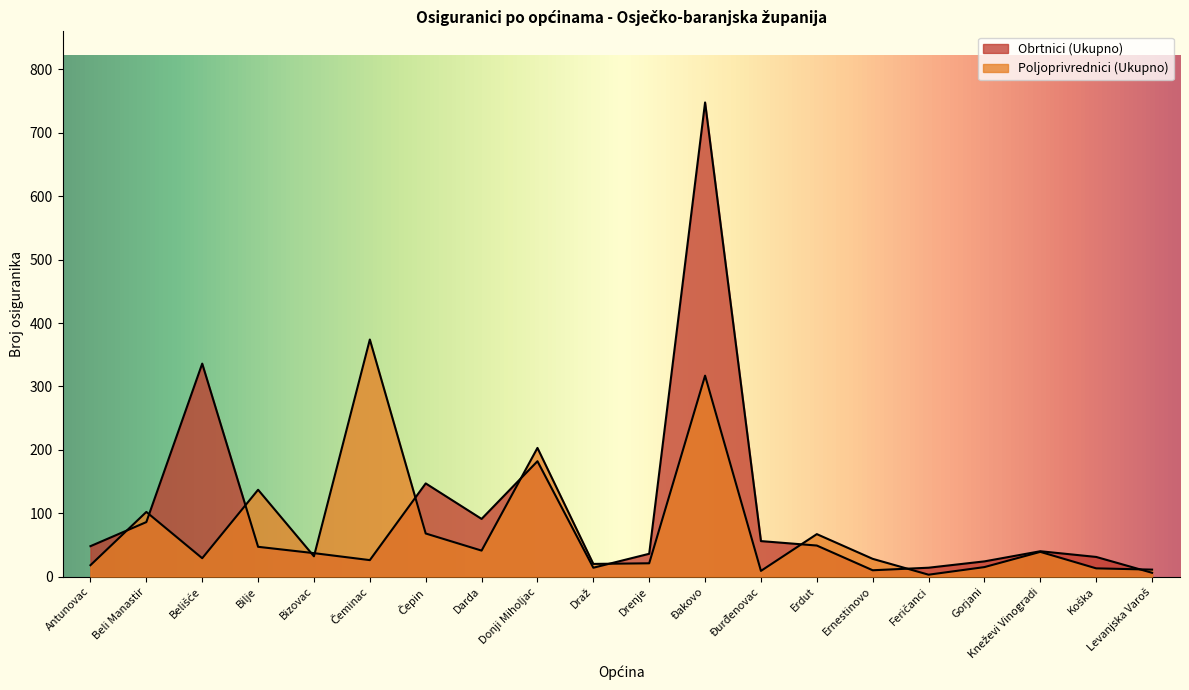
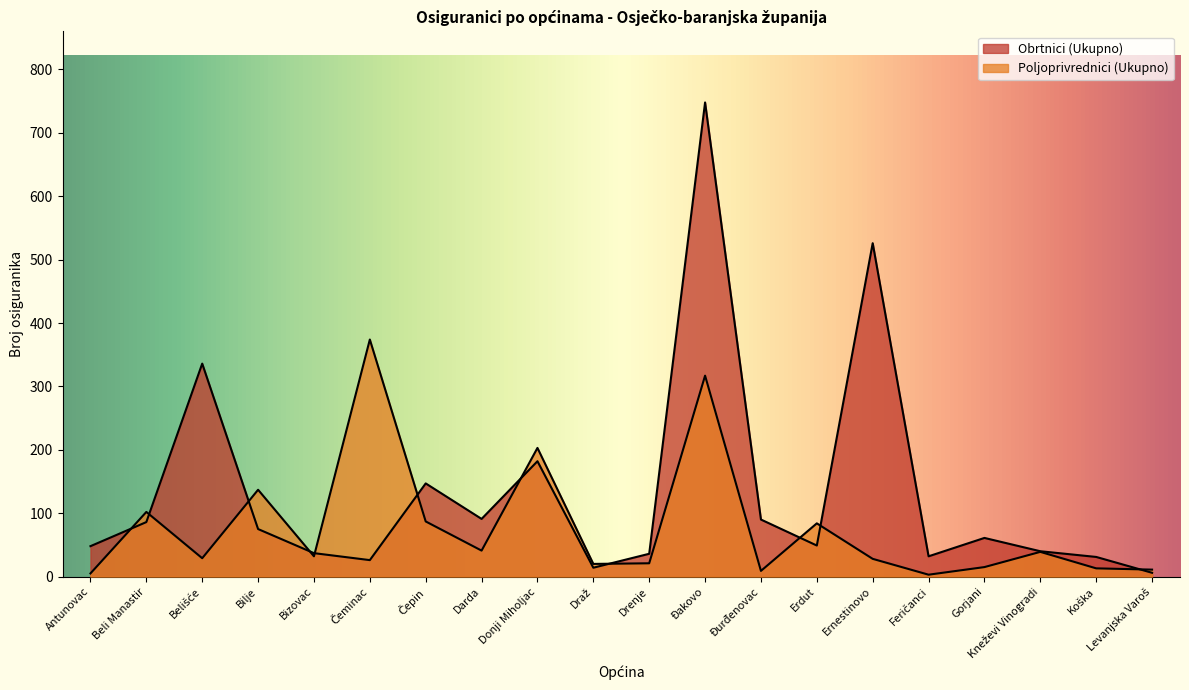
Poljoprivrednici (Ukupno), Antunovac: 20 -> 10
Obrtnici (Ukupno), Bilje: 50 -> 80
Poljoprivrednici (Ukupno), Čepin: 70 -> 90
Obrtnici (Ukupno), Đurđenovac: 60 -> 90
Poljoprivrednici (Ukupno), Erdut: 70 -> 80
Obrtnici (Ukupno), Ernestinovo: 10 -> 530
Obrtnici (Ukupno), Feričanci: 10 -> 30
Obrtnici (Ukupno), Gorjani: 20 -> 60
